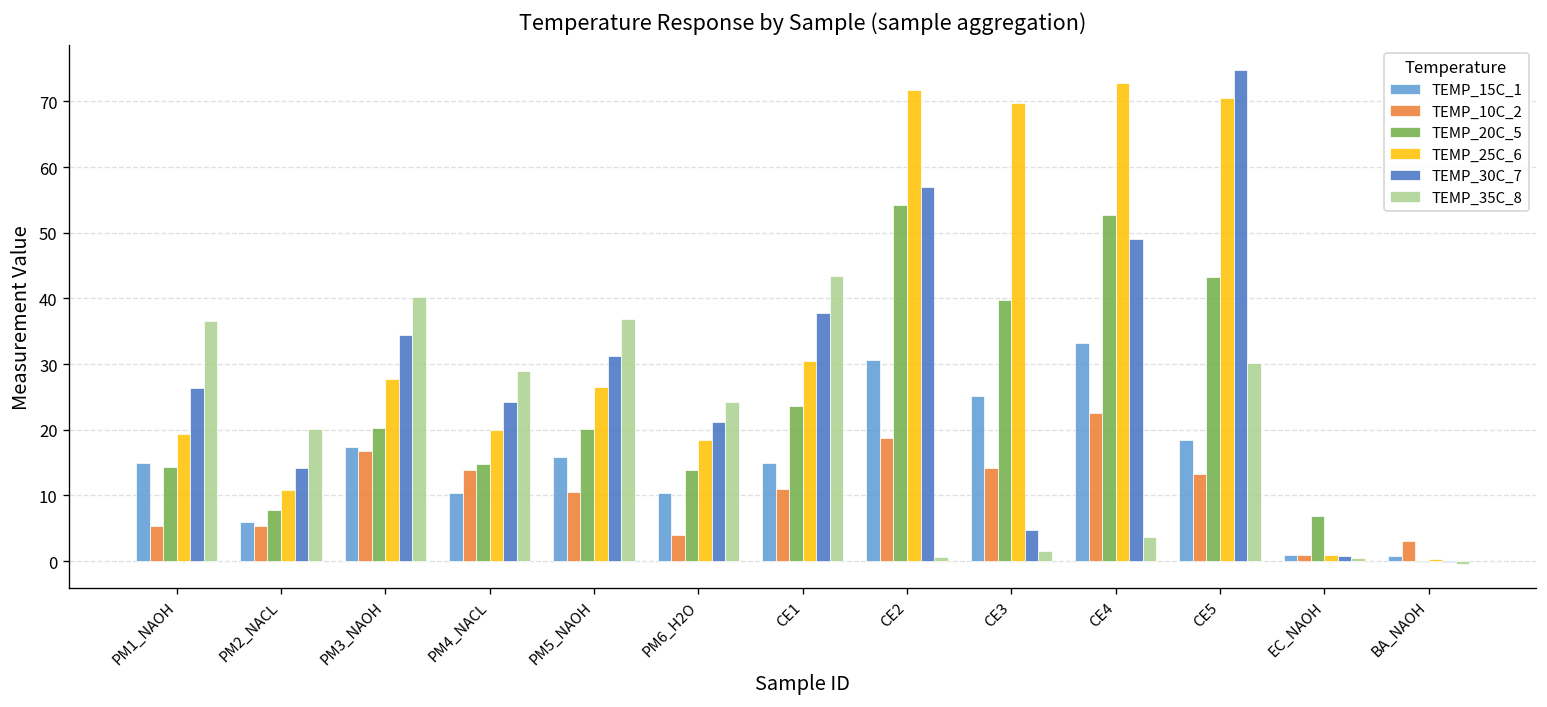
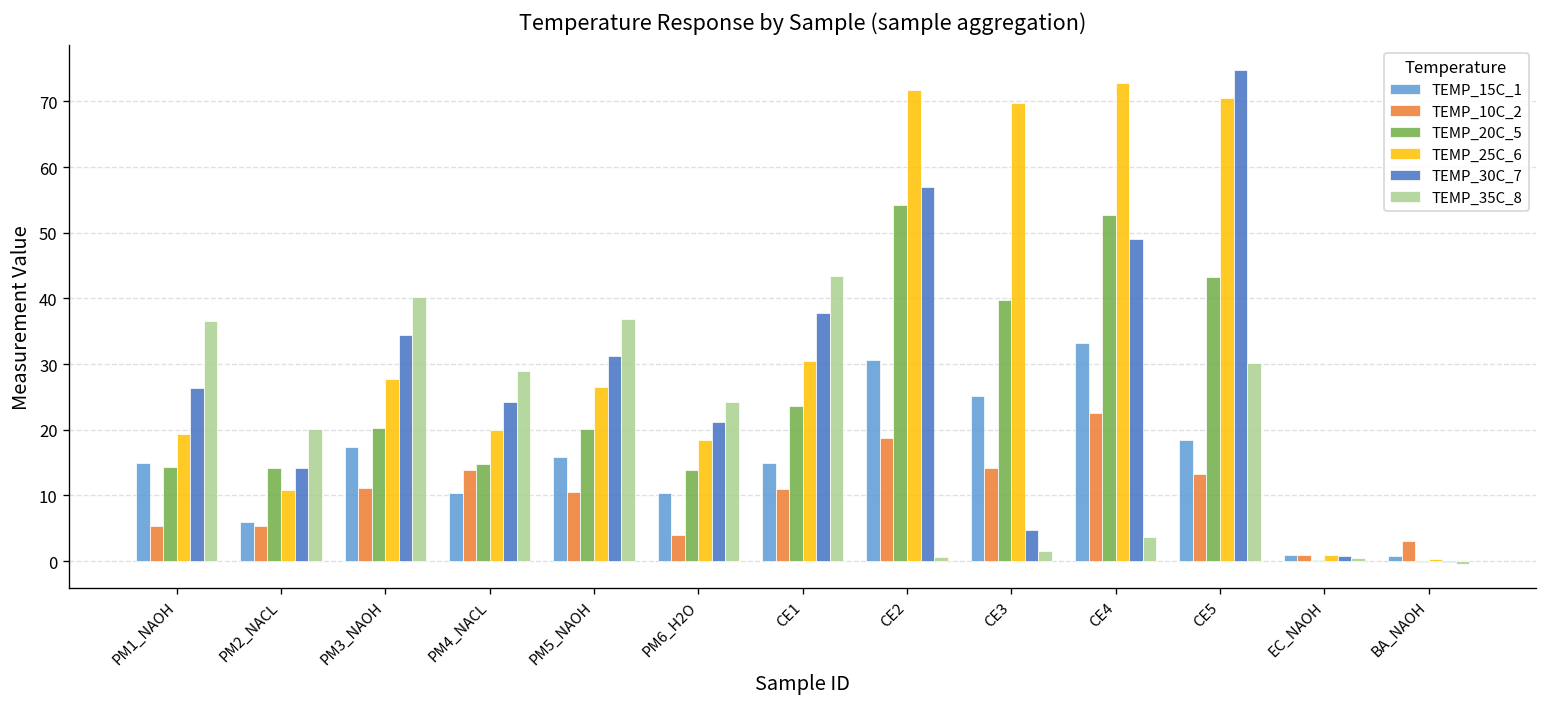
TEMP_20C_5, PM2_NACL: 8 -> 14
TEMP_10C_2, PM3_NAOH: 17 -> 11
TEMP_20C_5, EC_NAOH: 7 -> 0
